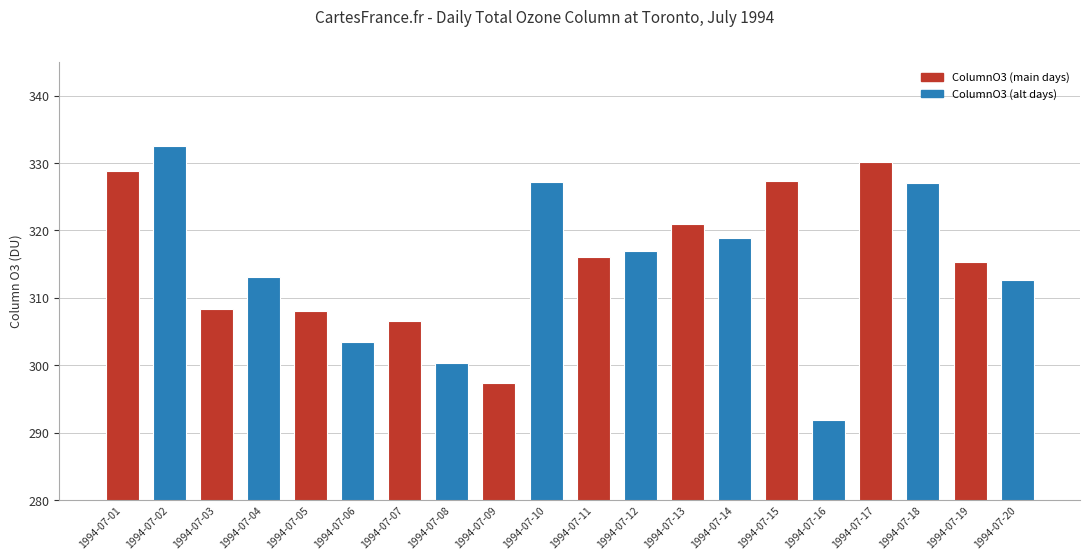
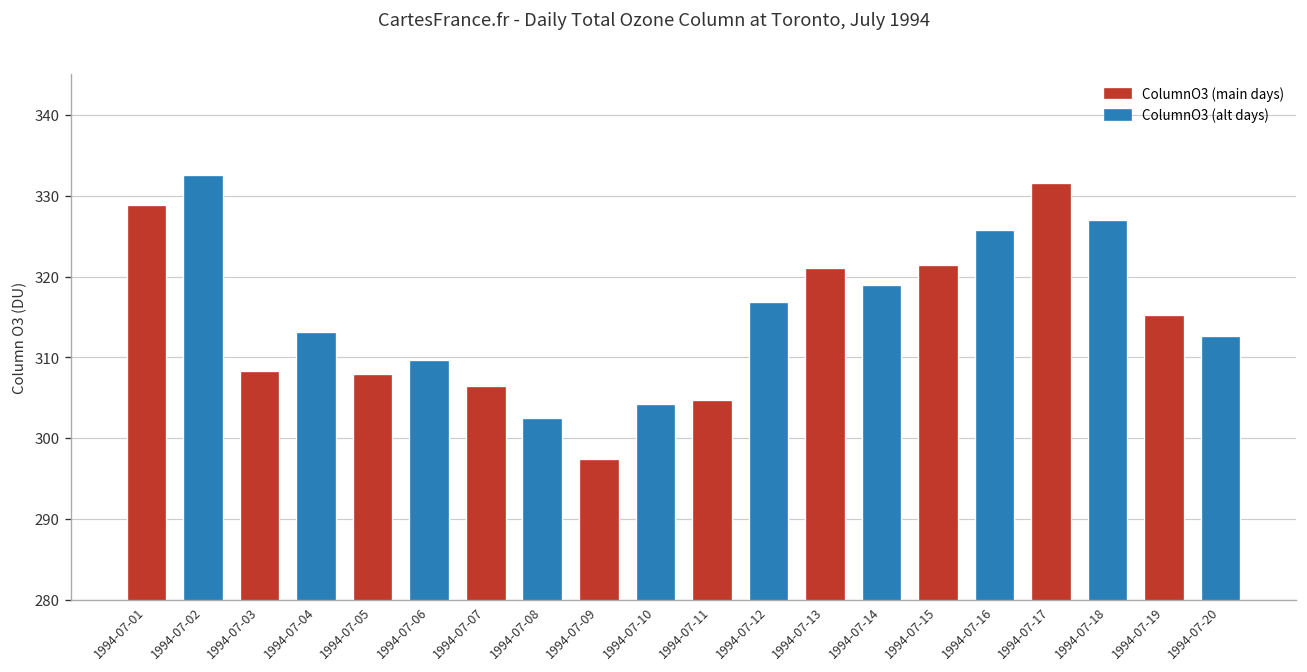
1994-07-06: 304 -> 310
1994-07-08: 300 -> 303
1994-07-10: 327 -> 304
1994-07-11: 316 -> 305
1994-07-15: 327 -> 321
1994-07-16: 292 -> 326
1994-07-17: 330 -> 332
